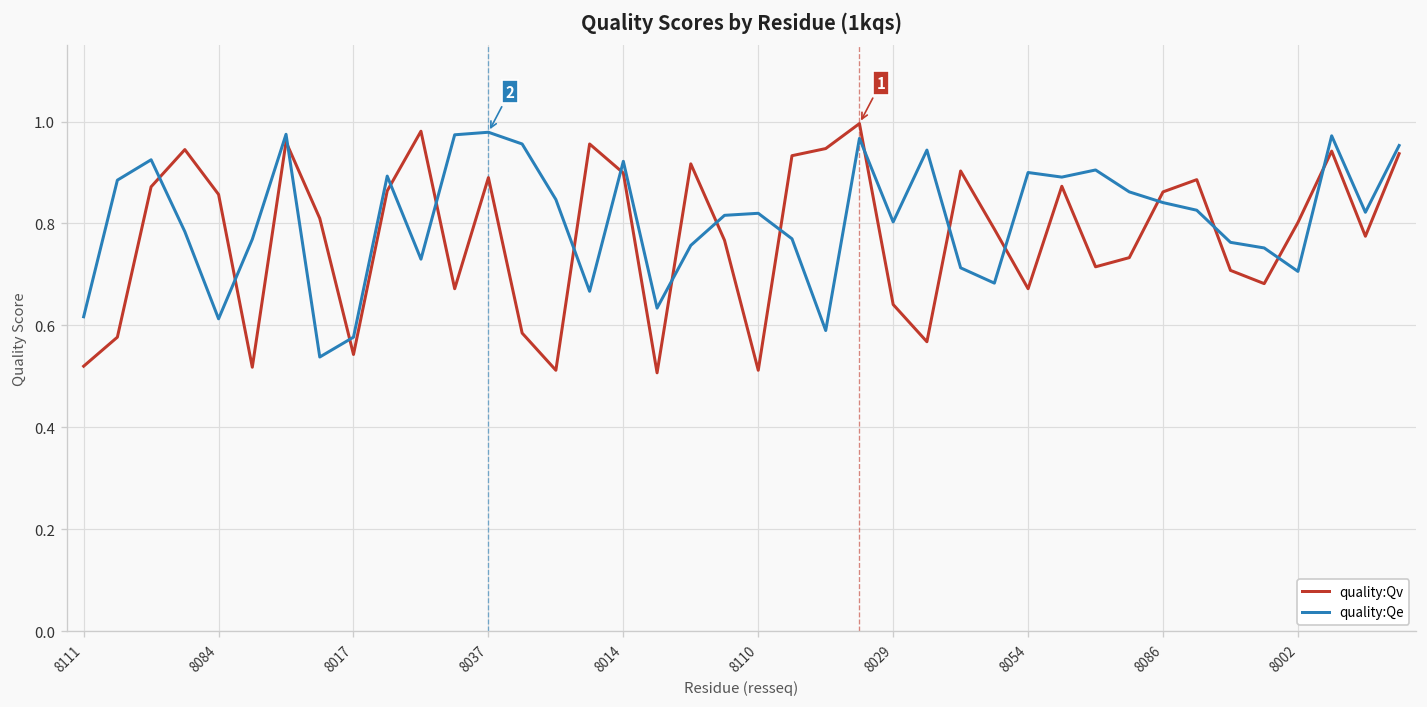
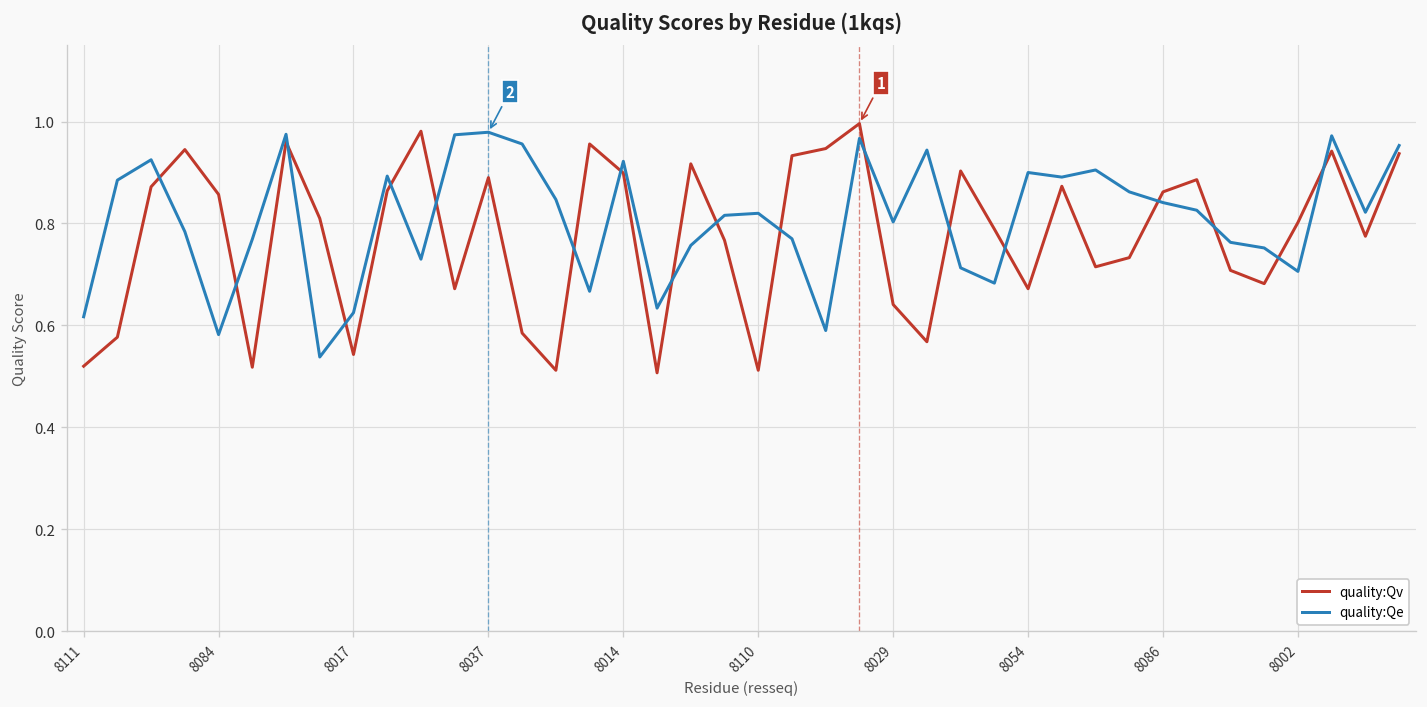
quality:Qe, 8084: 0.61 -> 0.58
quality:Qe, 8017: 0.58 -> 0.63
